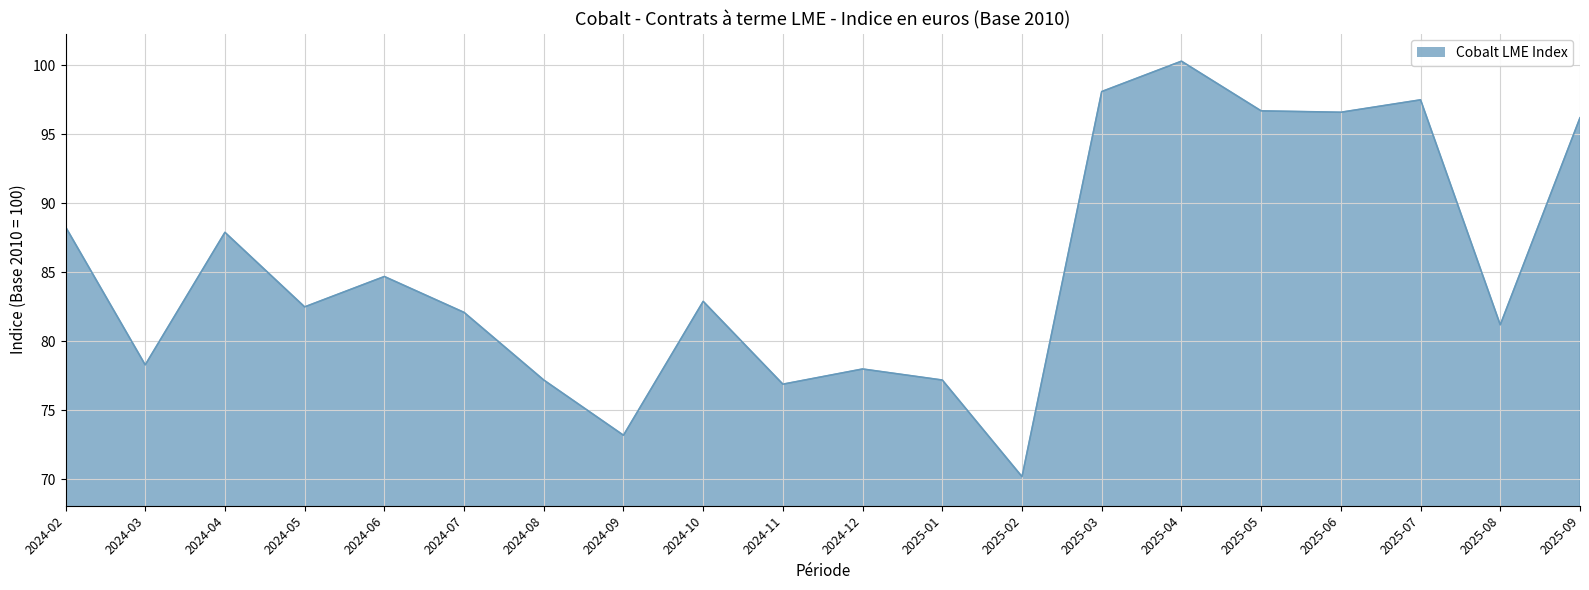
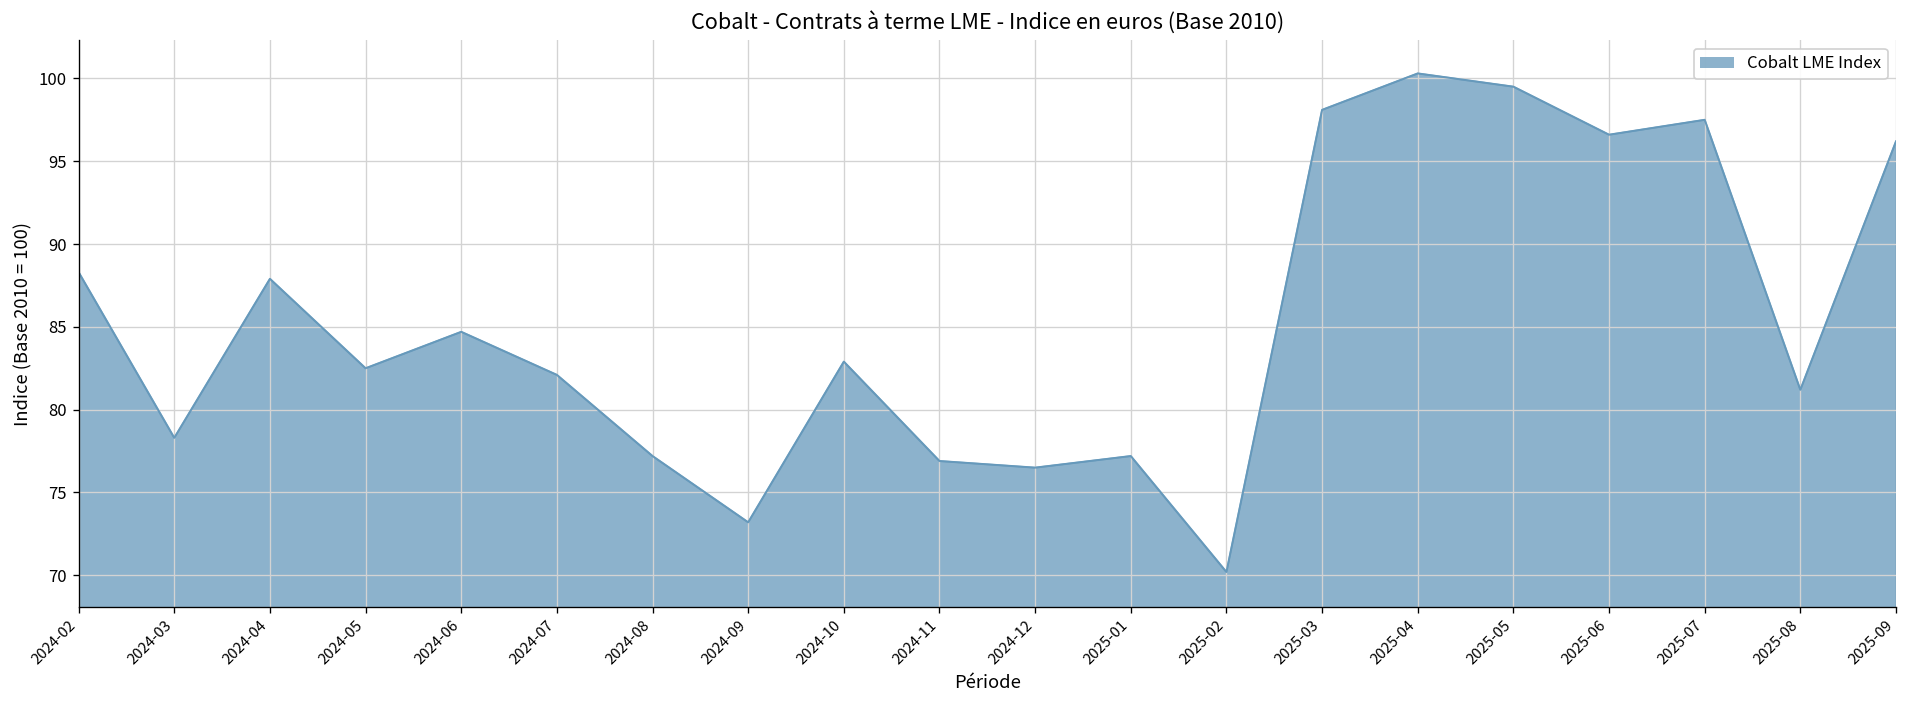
2024-12: 78.0 -> 76.5
2025-05: 96.7 -> 99.5
